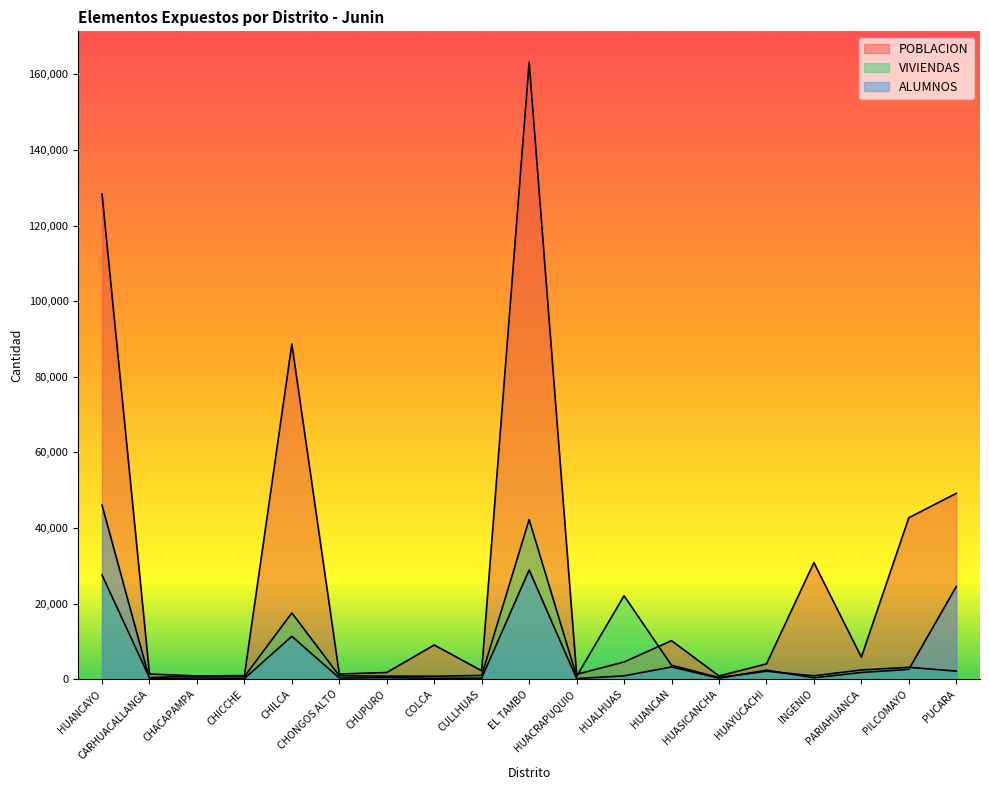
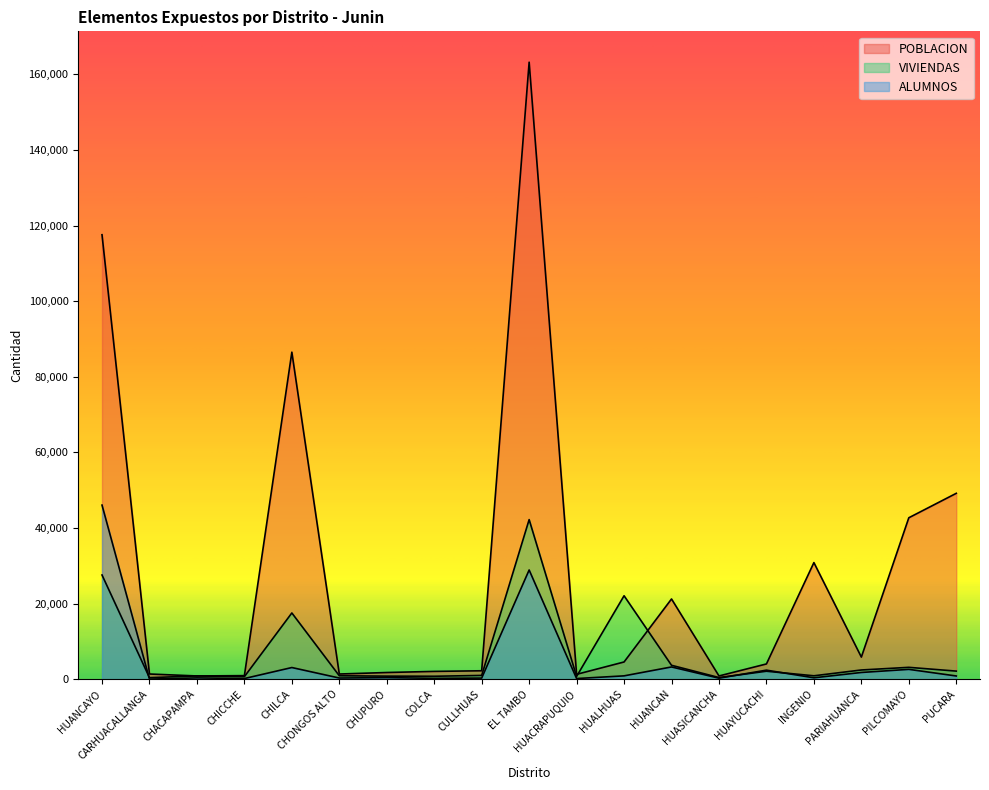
POBLACION, HUANCAYO: 128,000 -> 118,000
POBLACION, CHILCA: 89,000 -> 86,000
ALUMNOS, CHILCA: 11,000 -> 3,000
POBLACION, COLCA: 9,000 -> 2,000
POBLACION, HUANCAN: 10,000 -> 21,000
ALUMNOS, PUCARA: 24,000 -> 1,000
